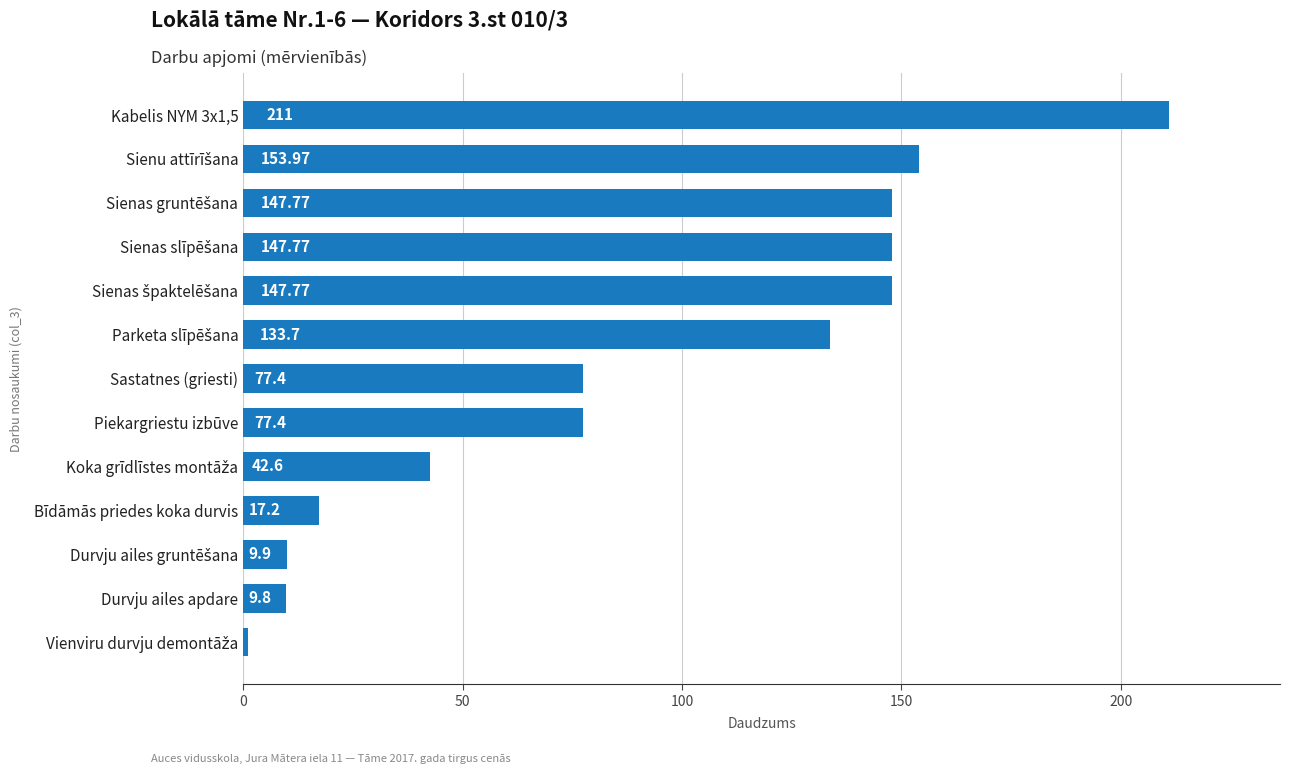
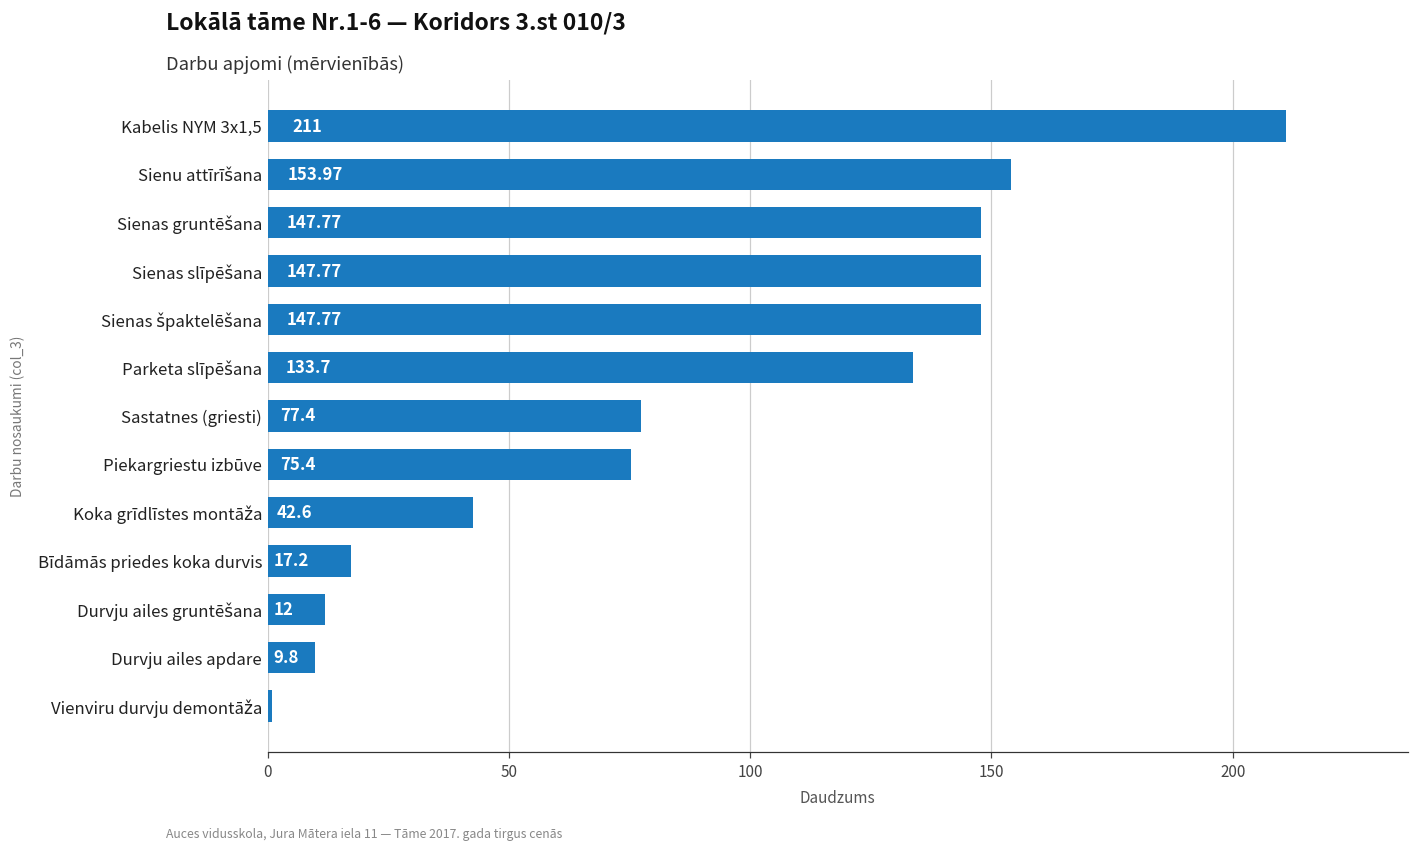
Piekargriestu izbūve: 77.4 -> 75.4
Durvju ailes gruntēšana: 9.9 -> 12
